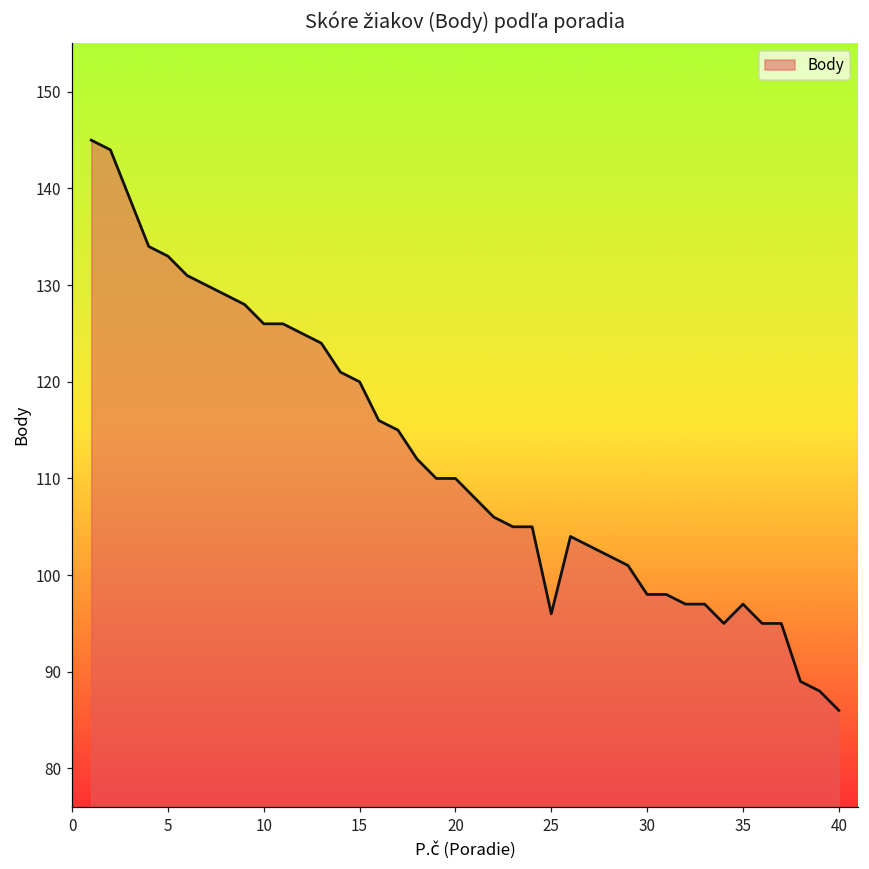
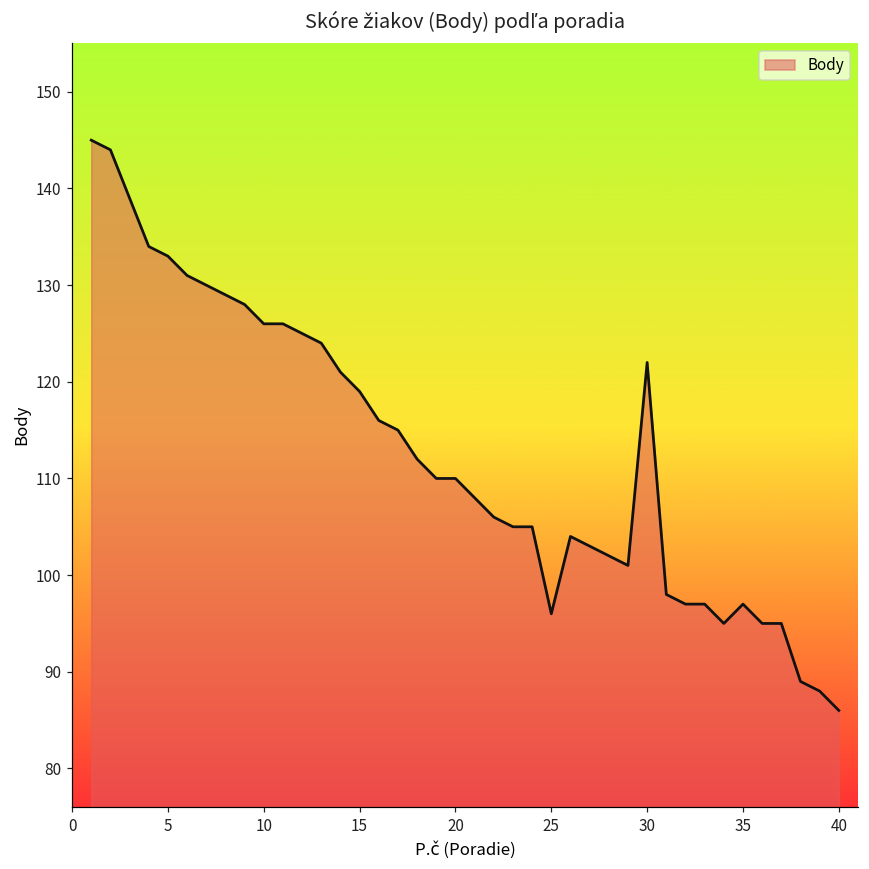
15: 120 -> 119
30: 98 -> 122
